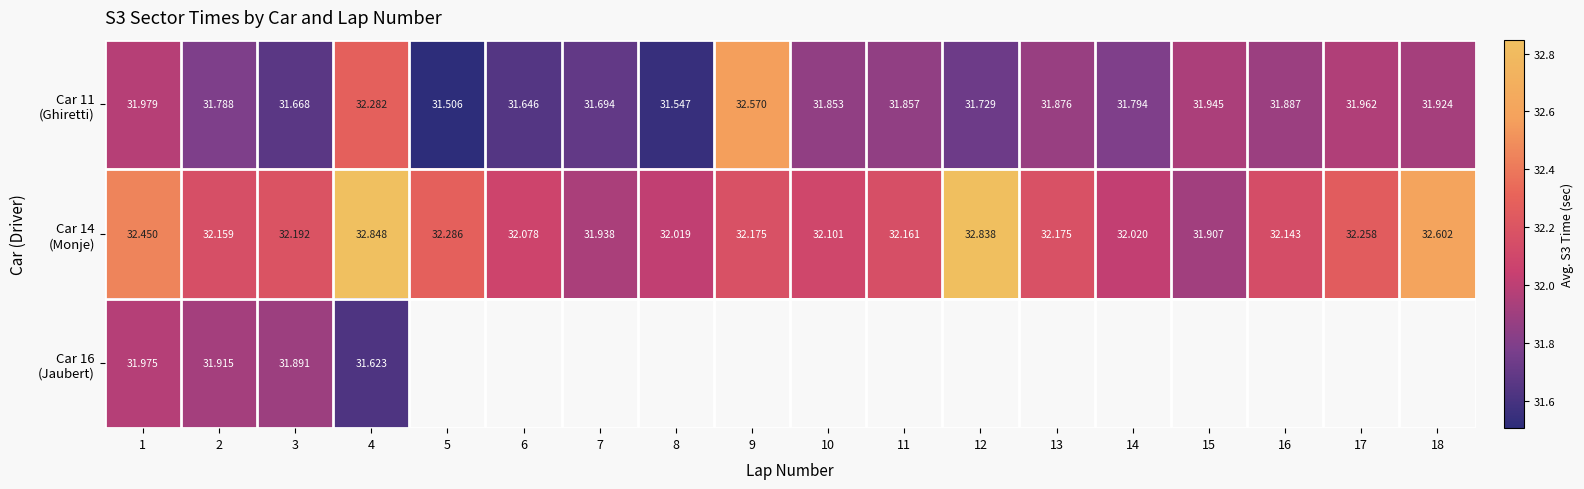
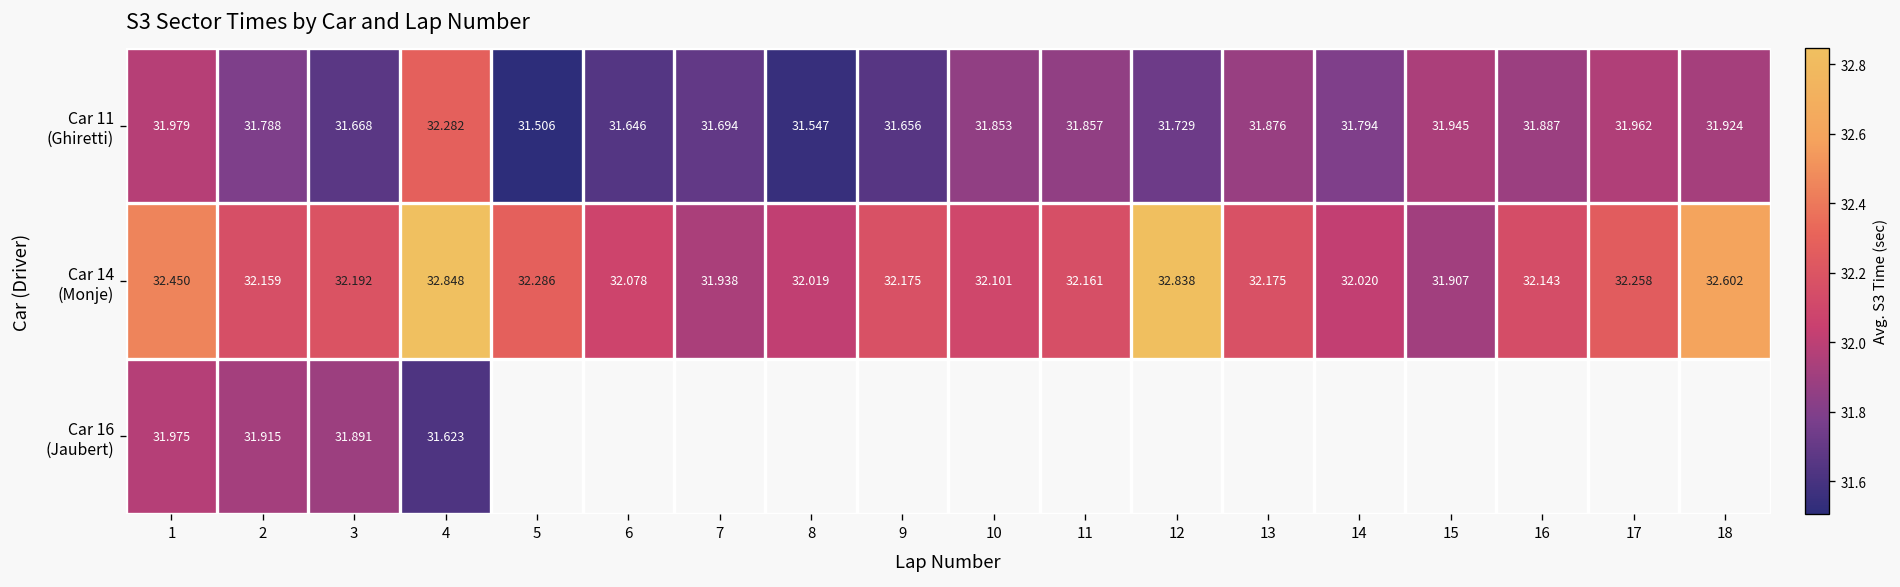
Car 11 (Ghiretti), 9: 32.570 -> 31.656
